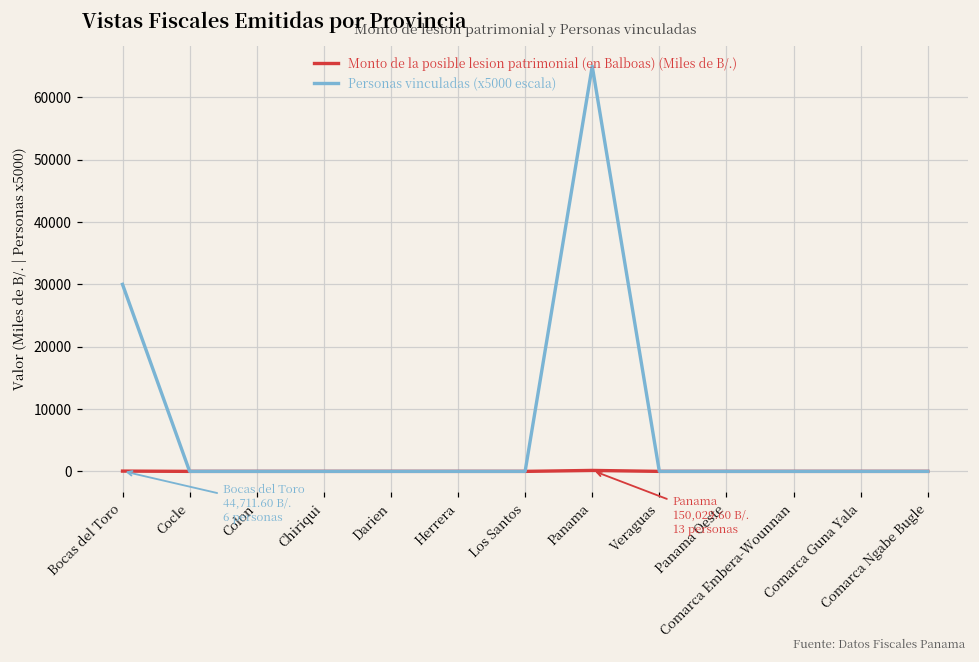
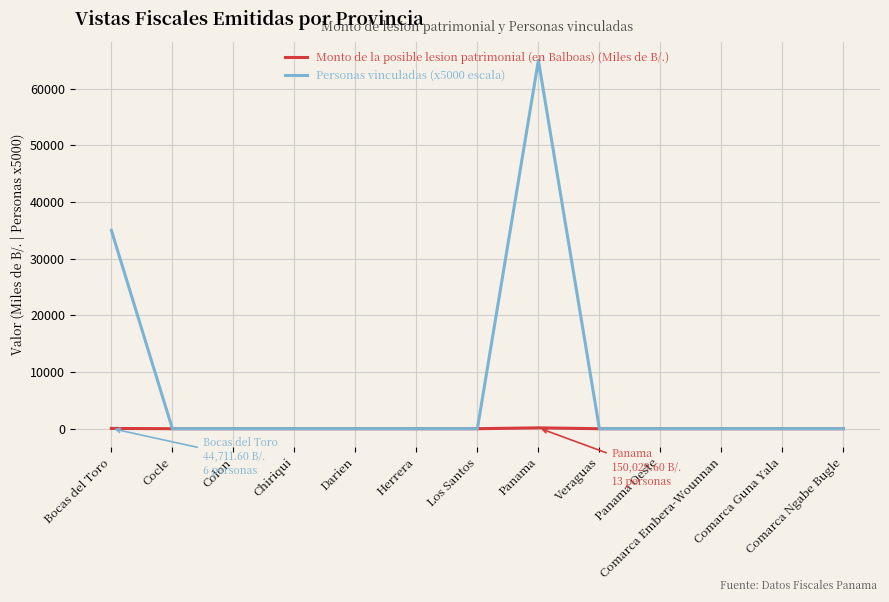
Personas vinculadas (x5000 escala), Bocas del Toro: 30000 -> 35000
